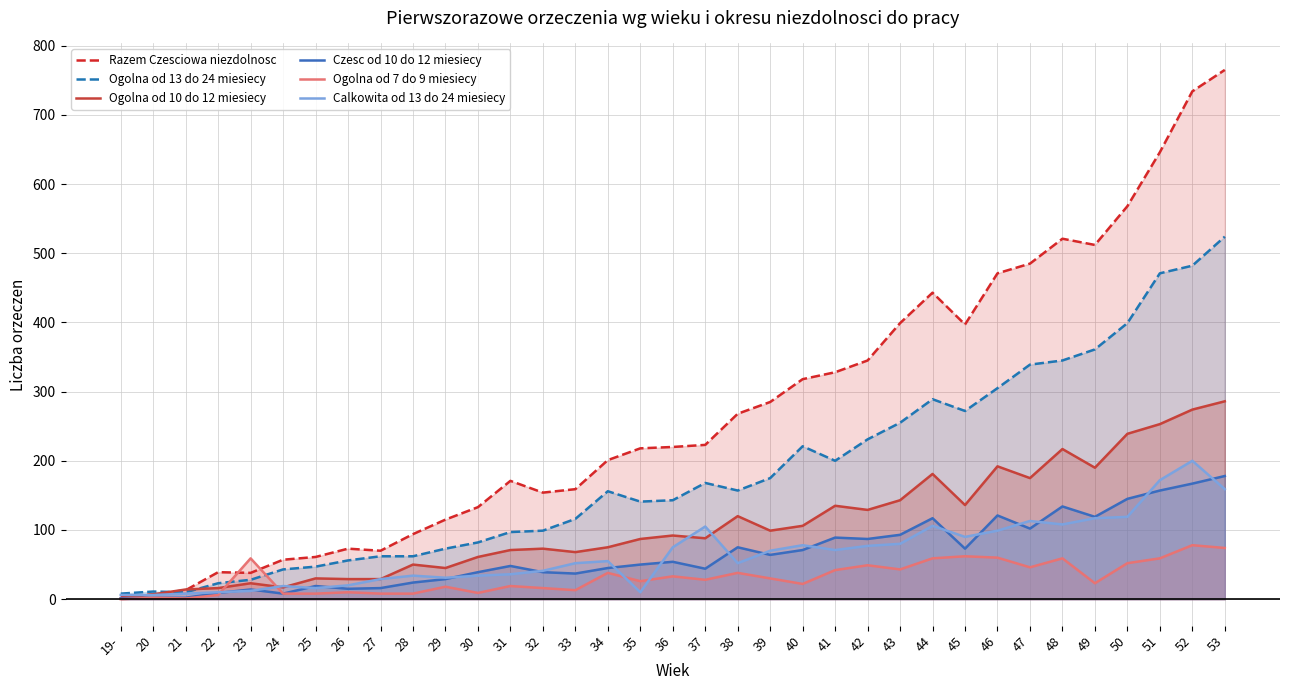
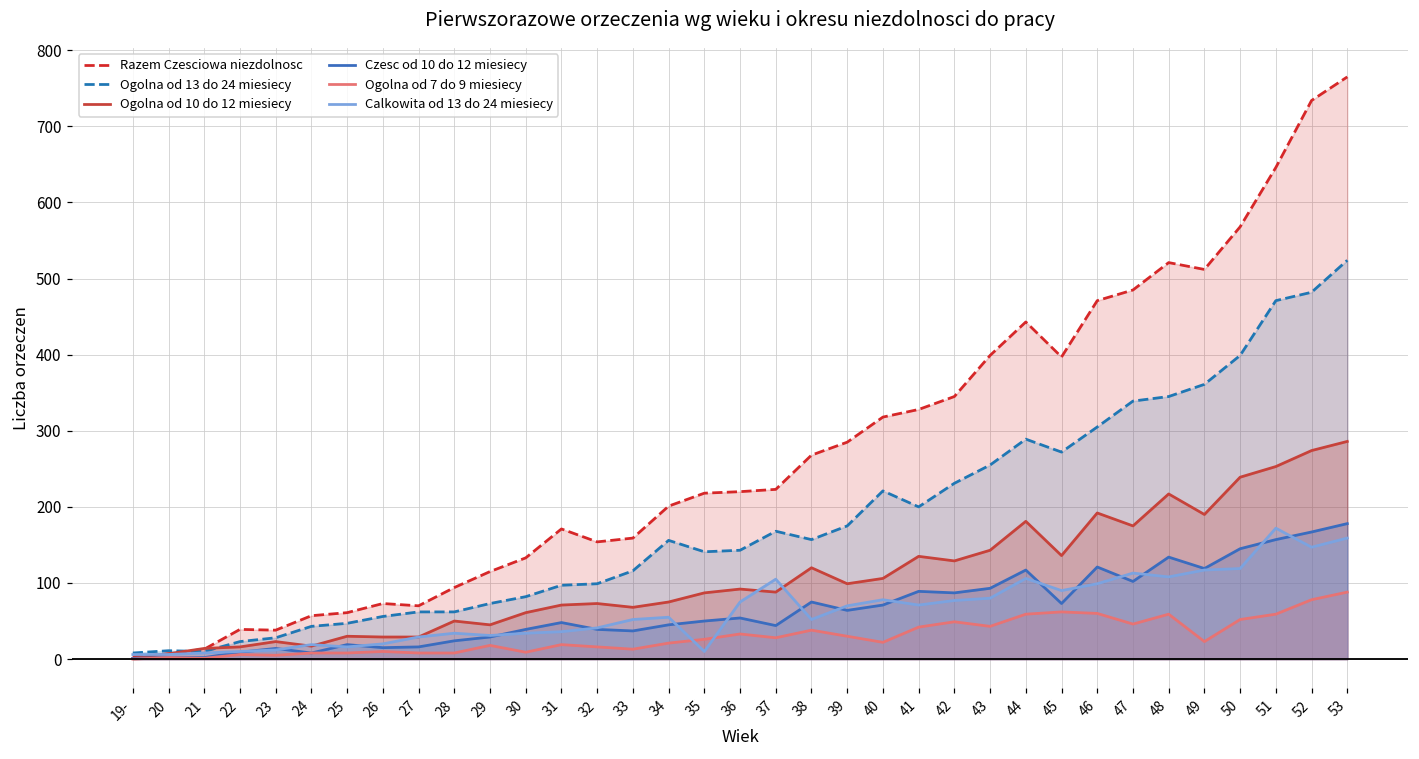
Ogolna od 7 do 9 miesiecy, 23: 60 -> 10
Ogolna od 7 do 9 miesiecy, 34: 40 -> 20
Calkowita od 13 do 24 miesiecy, 52: 200 -> 150
Ogolna od 7 do 9 miesiecy, 53: 70 -> 90
